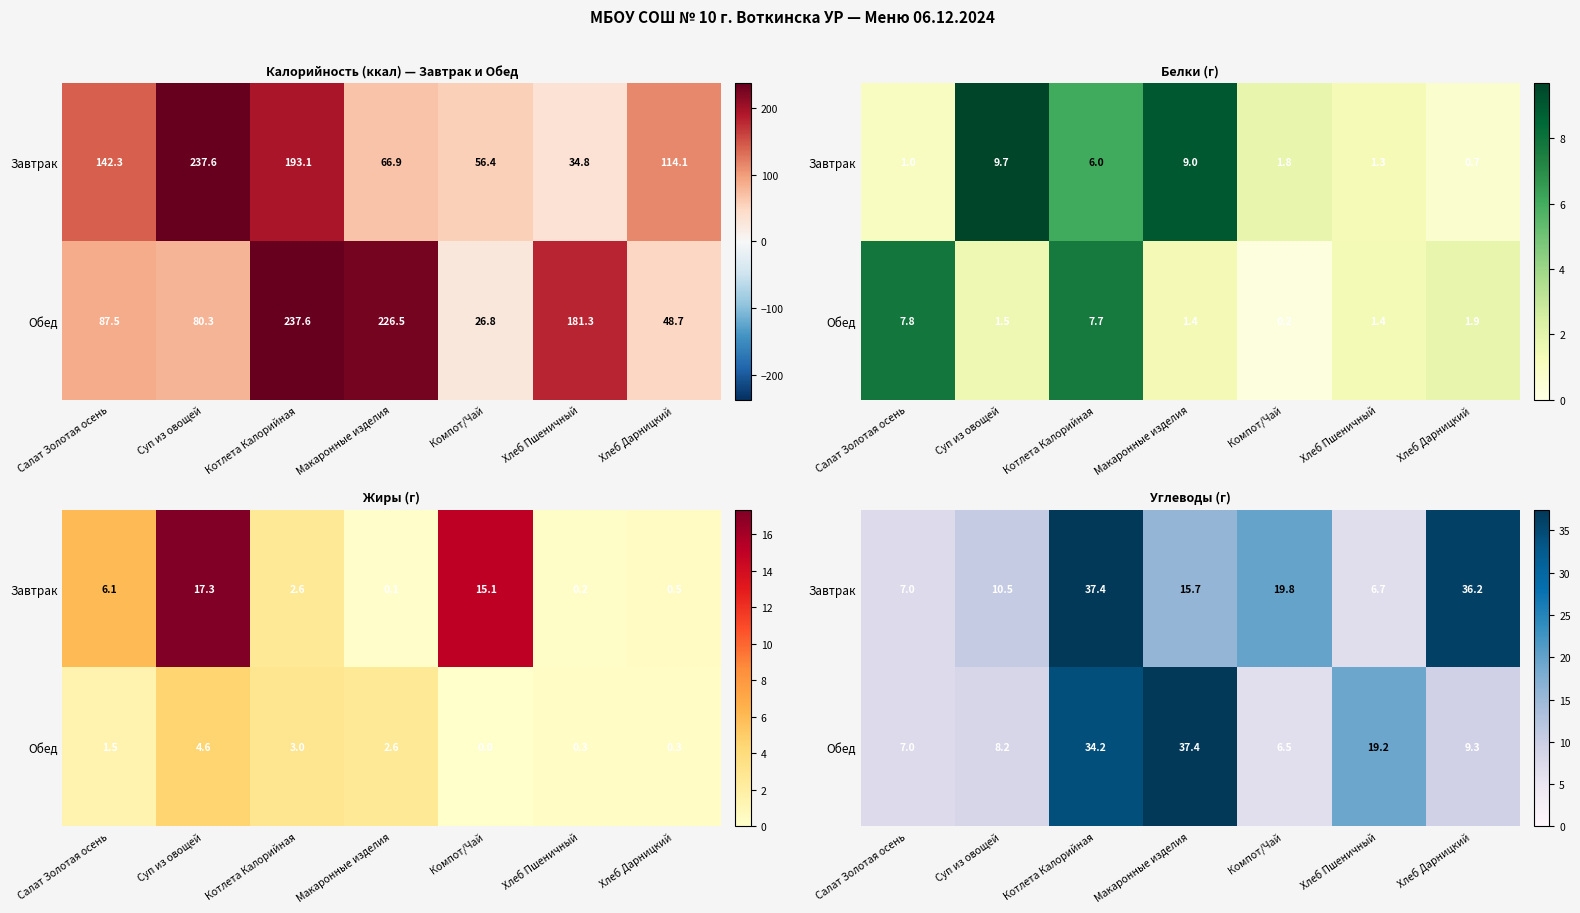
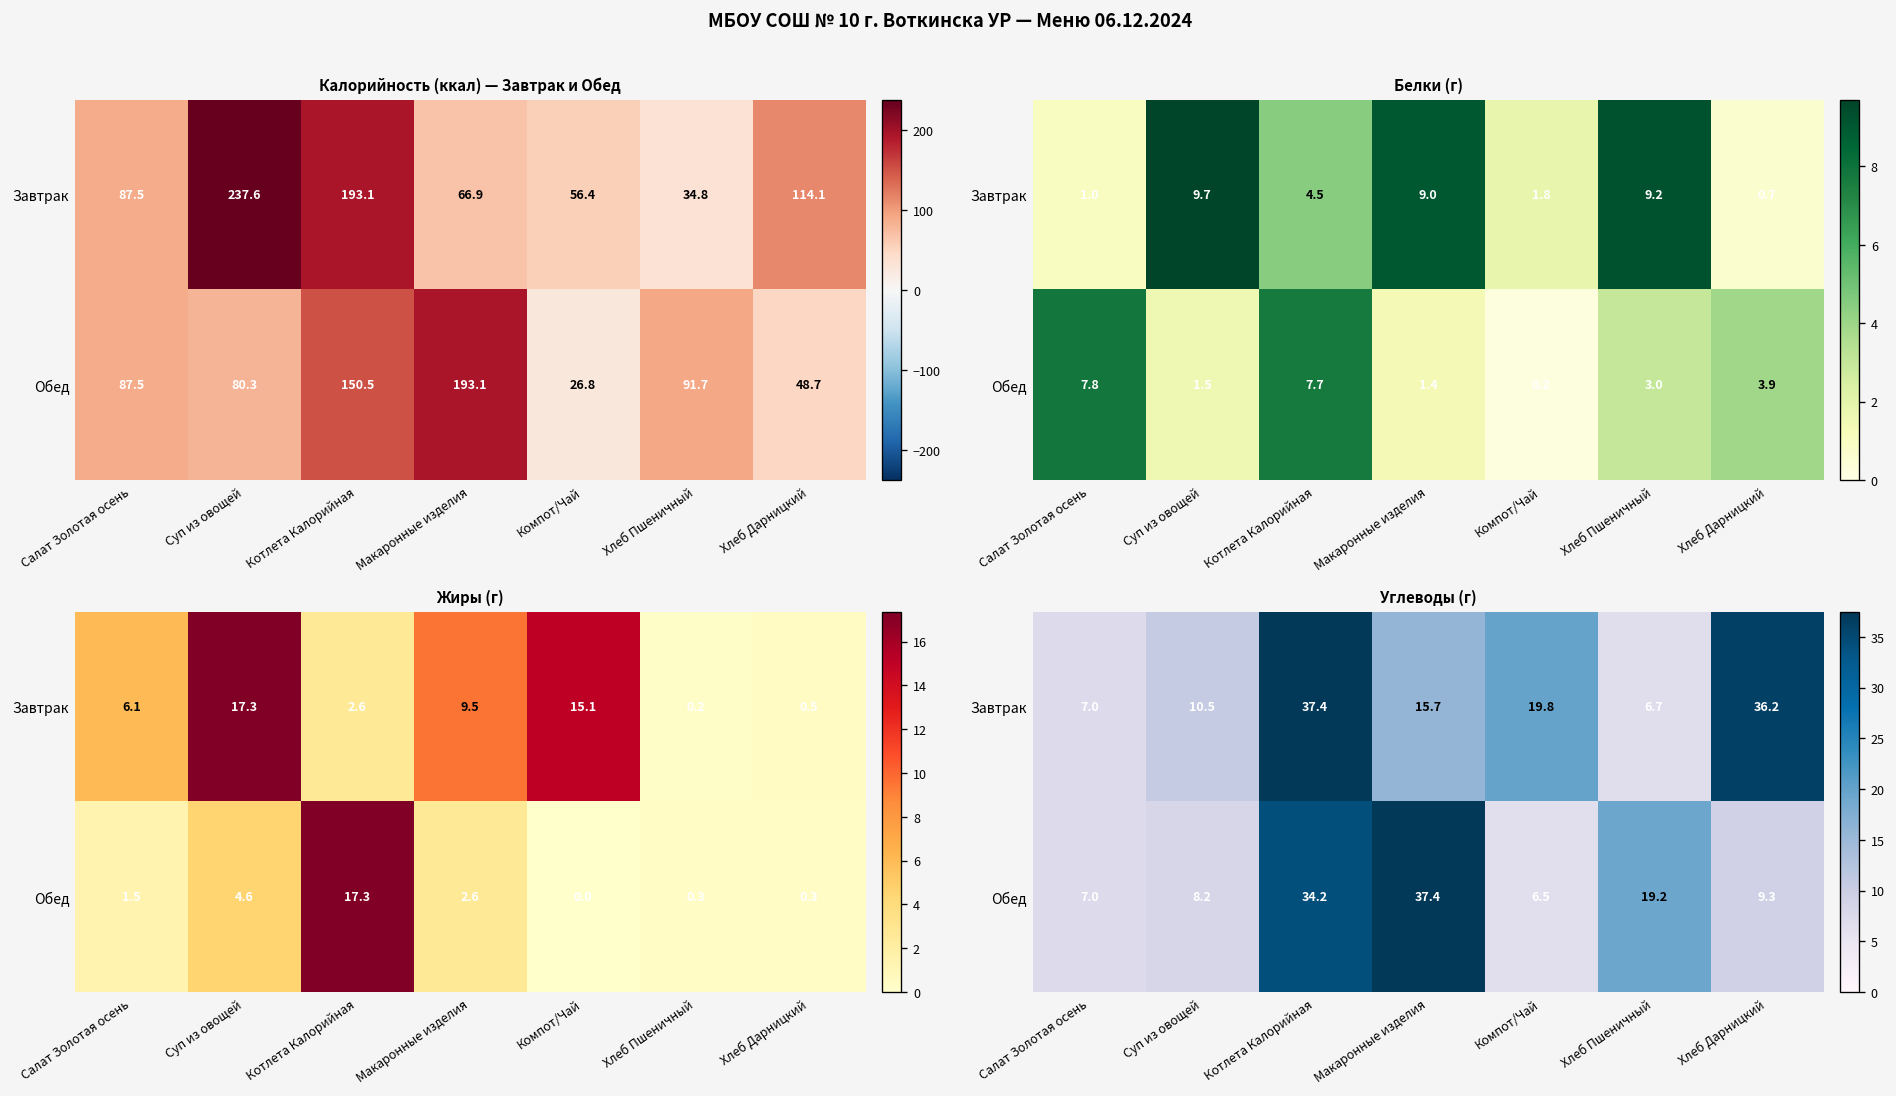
Калорийность (ккал) — Завтрак и Обед, Завтрак, Салат Золотая осень: 142.3 -> 87.5
Калорийность (ккал) — Завтрак и Обед, Обед, Котлета Калорийная: 237.6 -> 150.5
Калорийность (ккал) — Завтрак и Обед, Обед, Макаронные изделия: 226.5 -> 193.1
Калорийность (ккал) — Завтрак и Обед, Обед, Хлеб Пшеничный: 181.3 -> 91.7
Белки (г), Завтрак, Котлета Калорийная: 6.0 -> 4.5
Белки (г), Завтрак, Хлеб Пшеничный: 1.3 -> 9.2
Белки (г), Обед, Хлеб Пшеничный: 1.4 -> 3.0
Белки (г), Обед, Хлеб Дарницкий: 1.9 -> 3.9
Жиры (г), Завтрак, Макаронные изделия: 0.1 -> 9.5
Жиры (г), Обед, Котлета Калорийная: 3.0 -> 17.3
